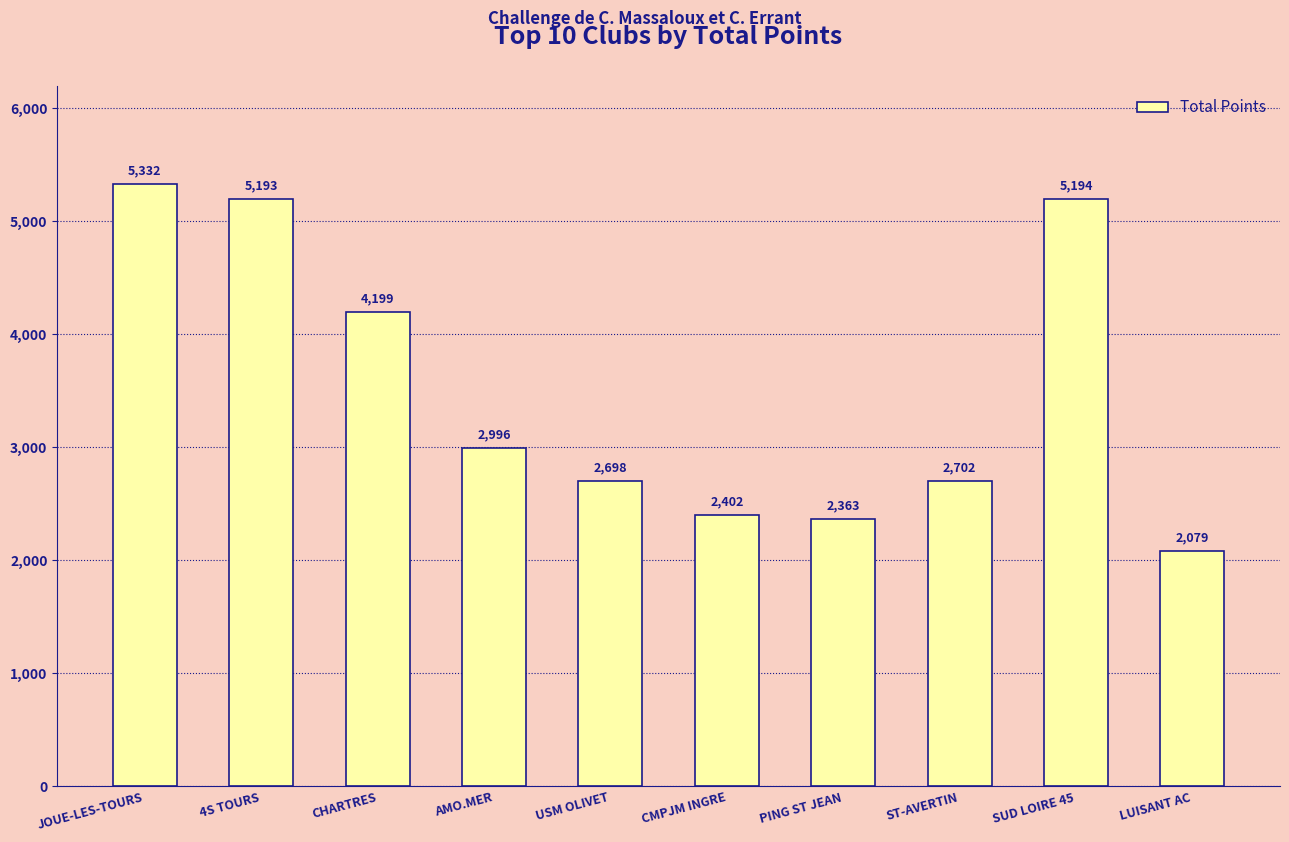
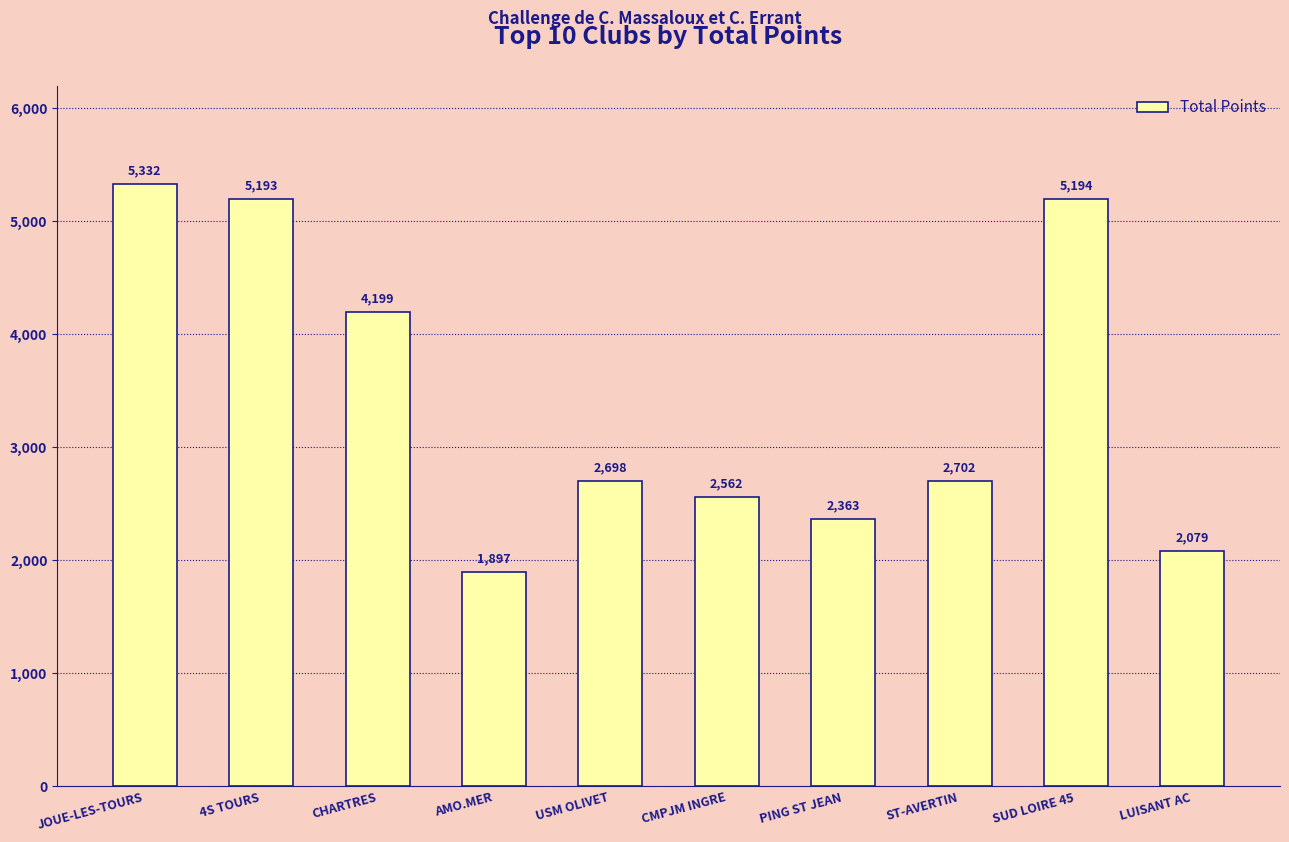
AMO.MER: 2,996 -> 1,897
CMPJM INGRE: 2,402 -> 2,562
